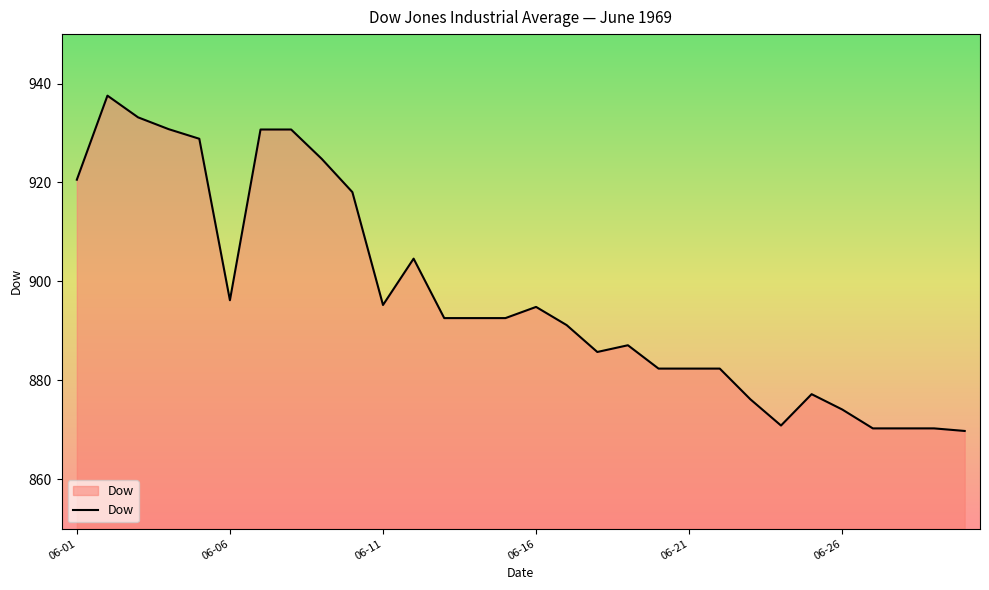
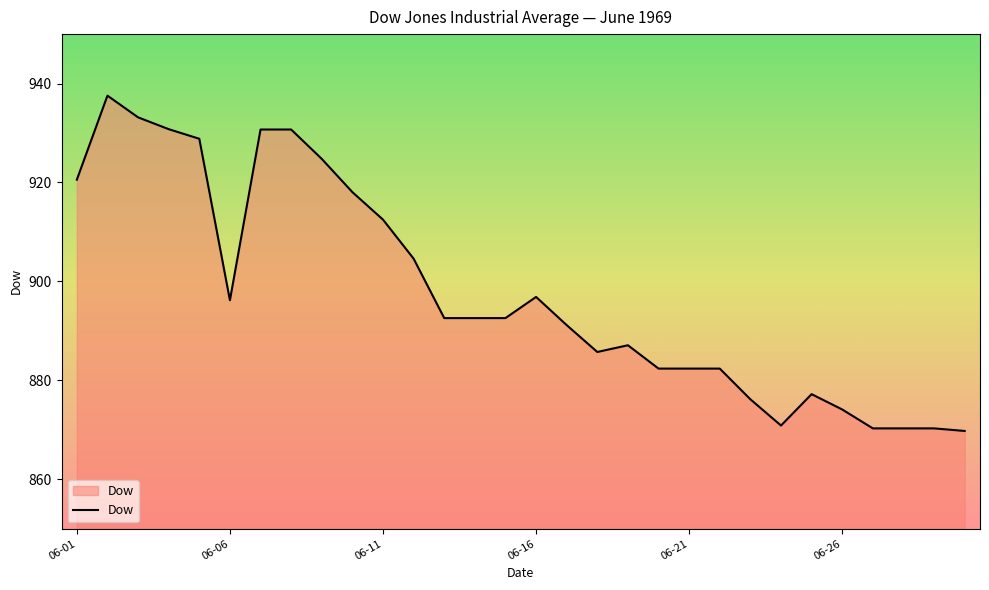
06-11: 895 -> 912
06-16: 895 -> 897
